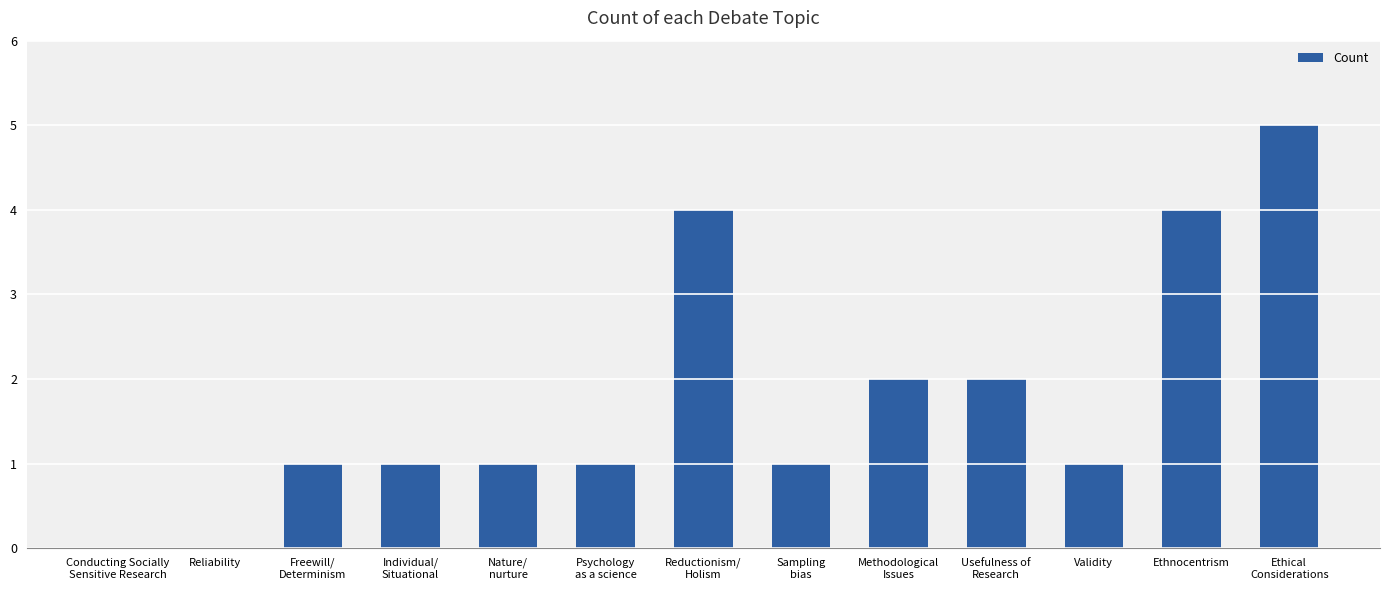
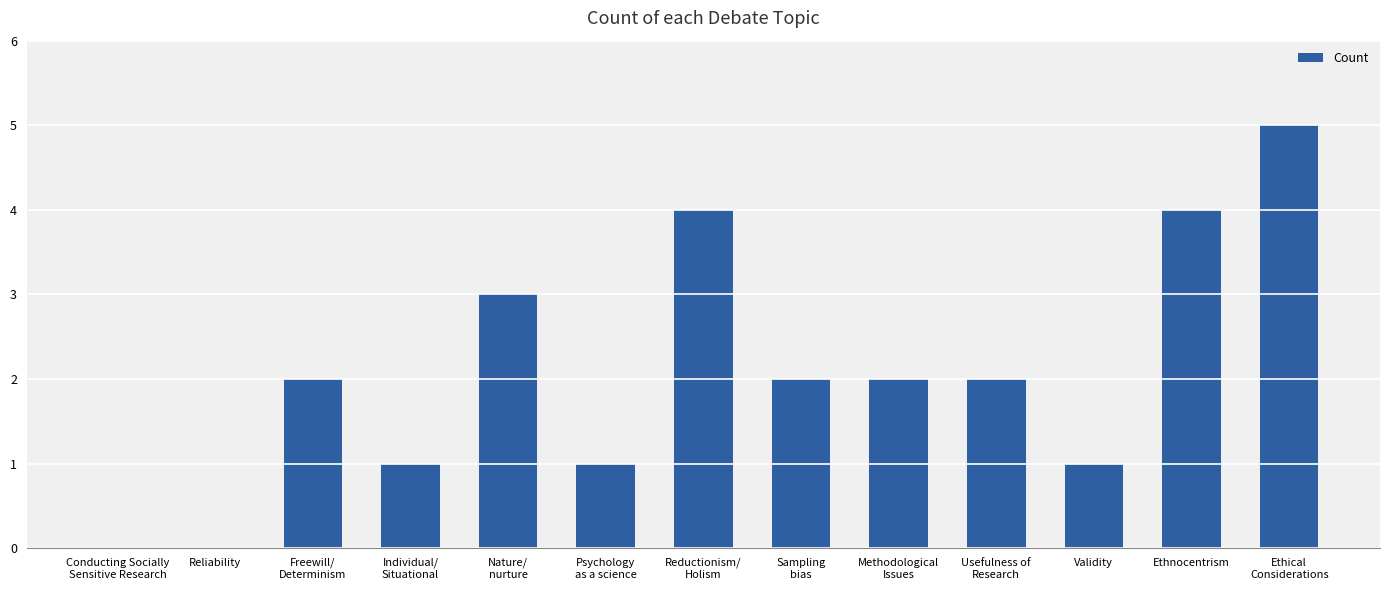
Freewill/ Determinism: 1 -> 2
Nature/ nurture: 1 -> 3
Sampling bias: 1 -> 2
